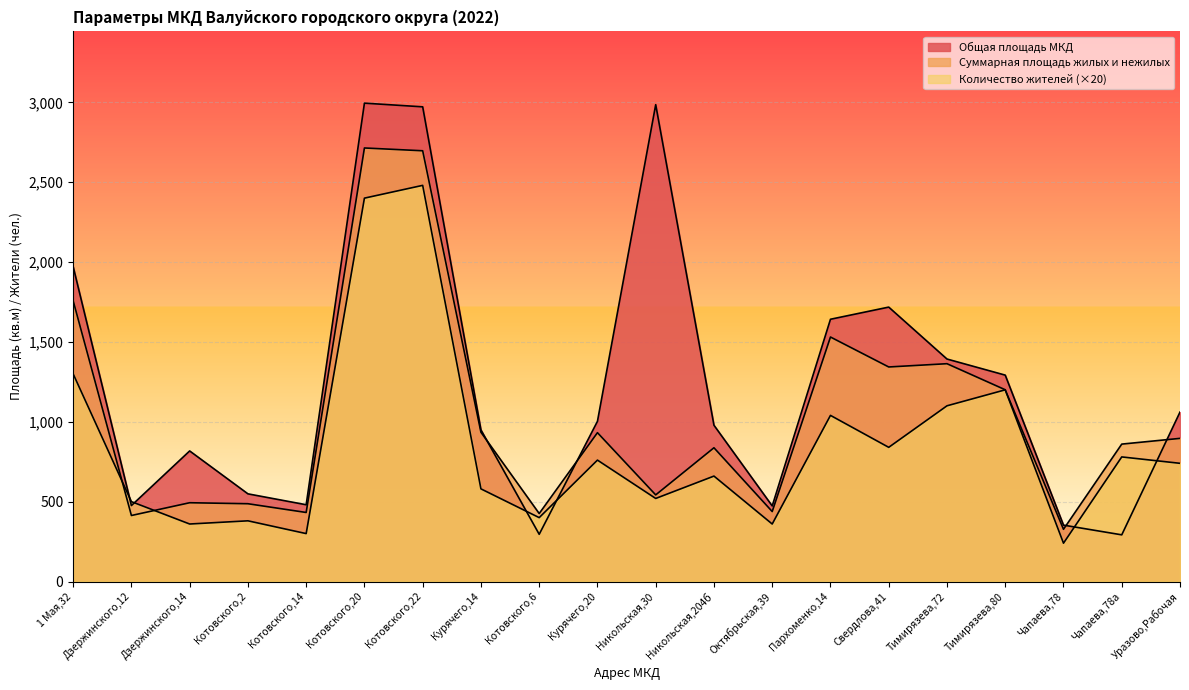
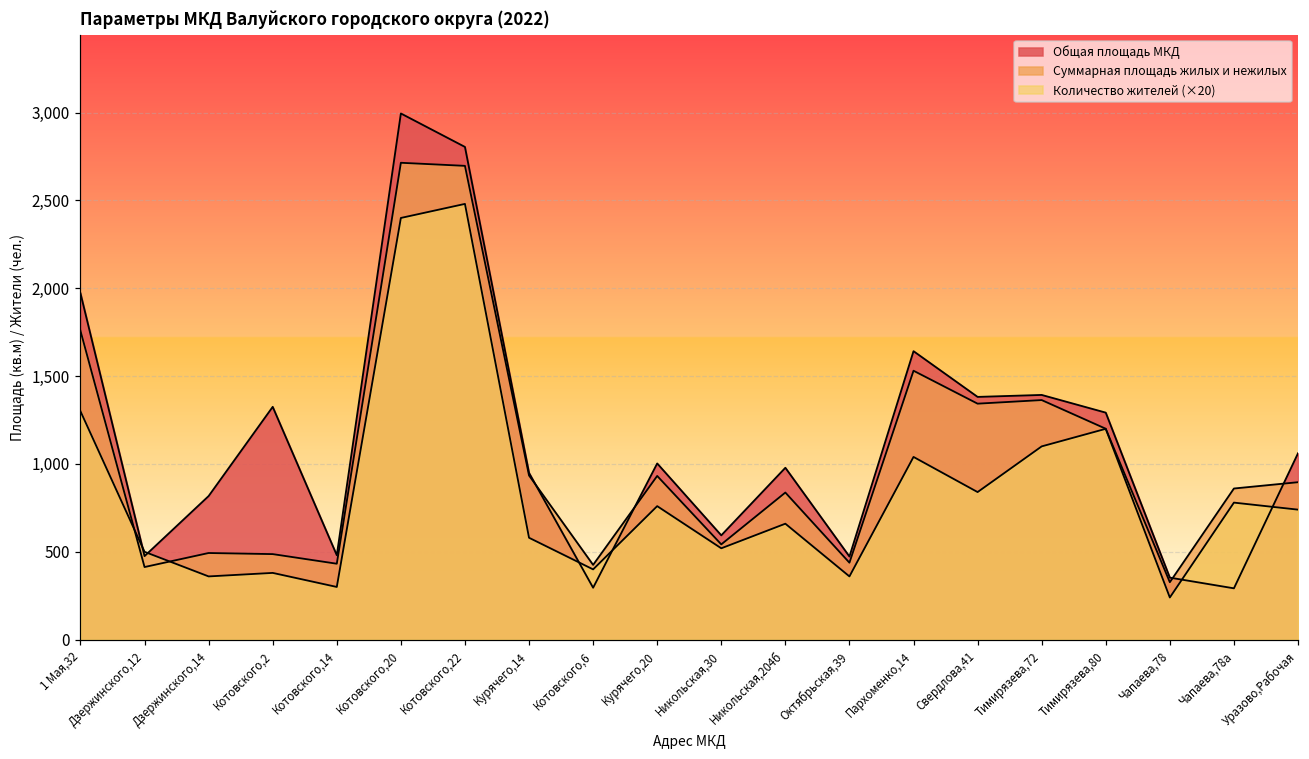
Общая площадь МКД, Котовского,2: 550 -> 1,330
Общая площадь МКД, Котовского,22: 2,970 -> 2,800
Общая площадь МКД, Никольская,30: 2,990 -> 590
Общая площадь МКД, Свердлова,41: 1,720 -> 1,380
